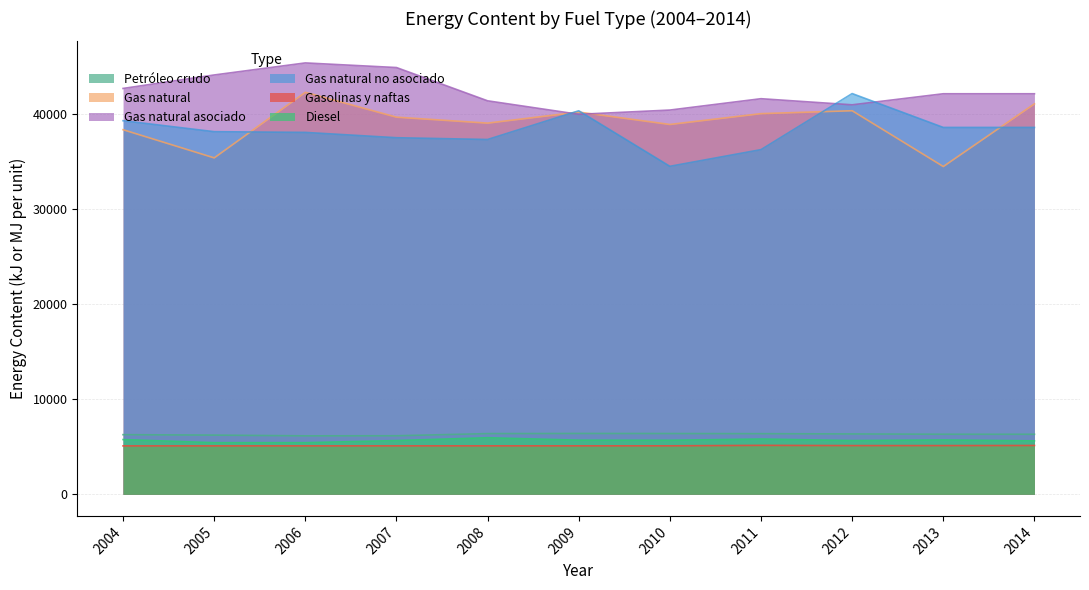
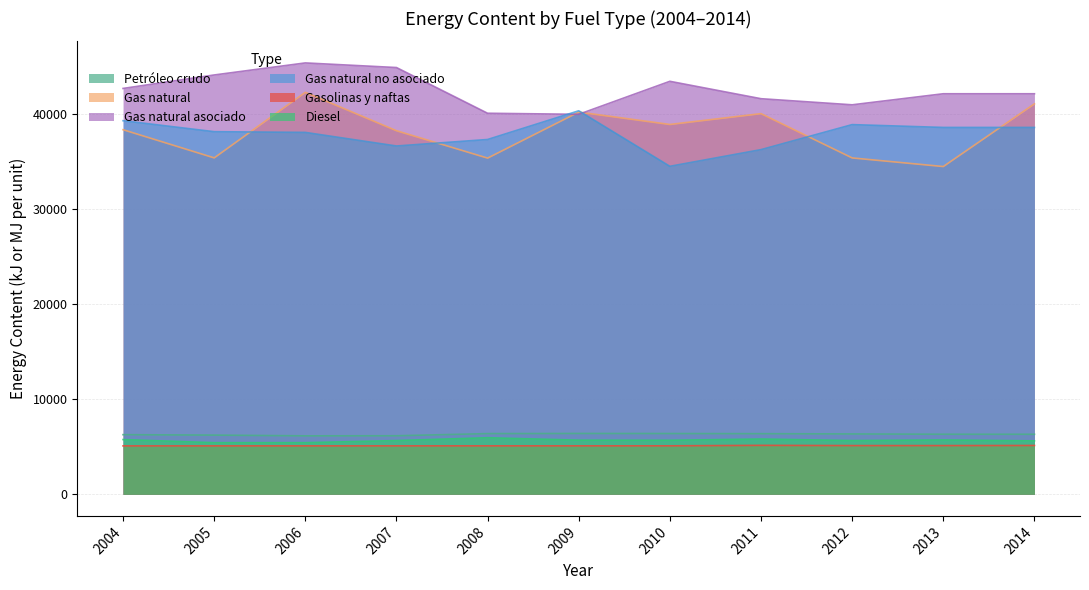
Gas natural, 2007: 40000 -> 38000
Gas natural no asociado, 2007: 37500 -> 36600
Gas natural, 2008: 39000 -> 35000
Gas natural asociado, 2008: 41000 -> 40000
Gas natural asociado, 2010: 40000 -> 43000
Gas natural, 2012: 40000 -> 35000
Gas natural no asociado, 2012: 42000 -> 39000
